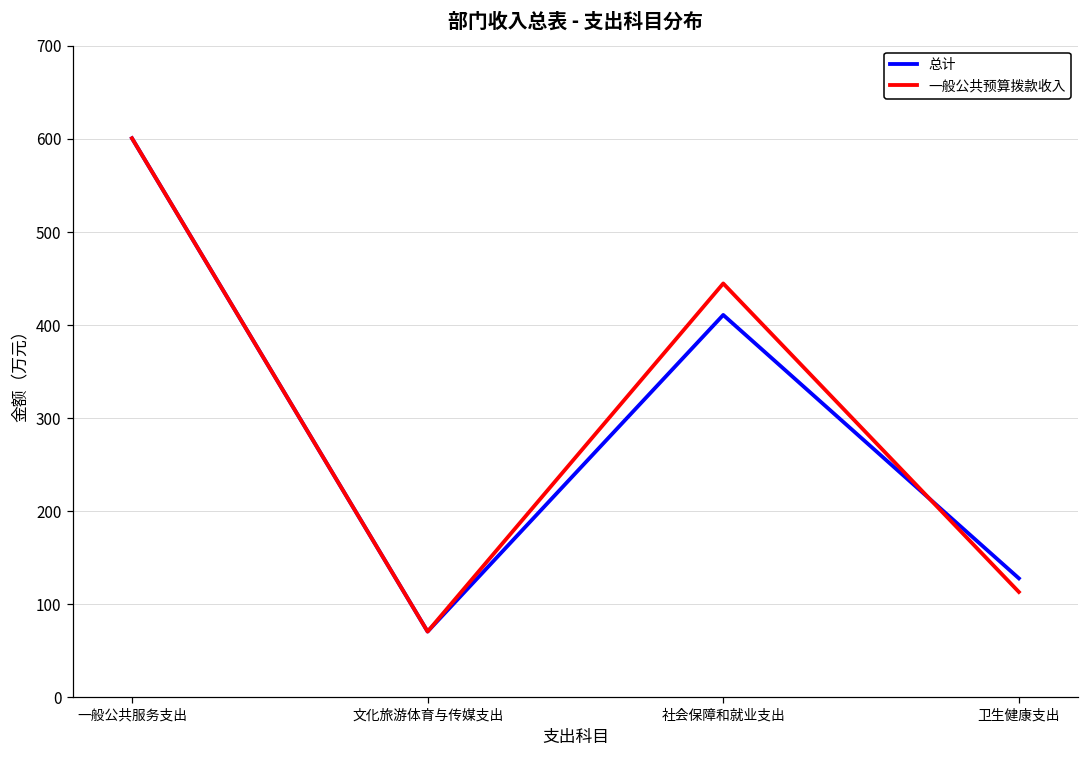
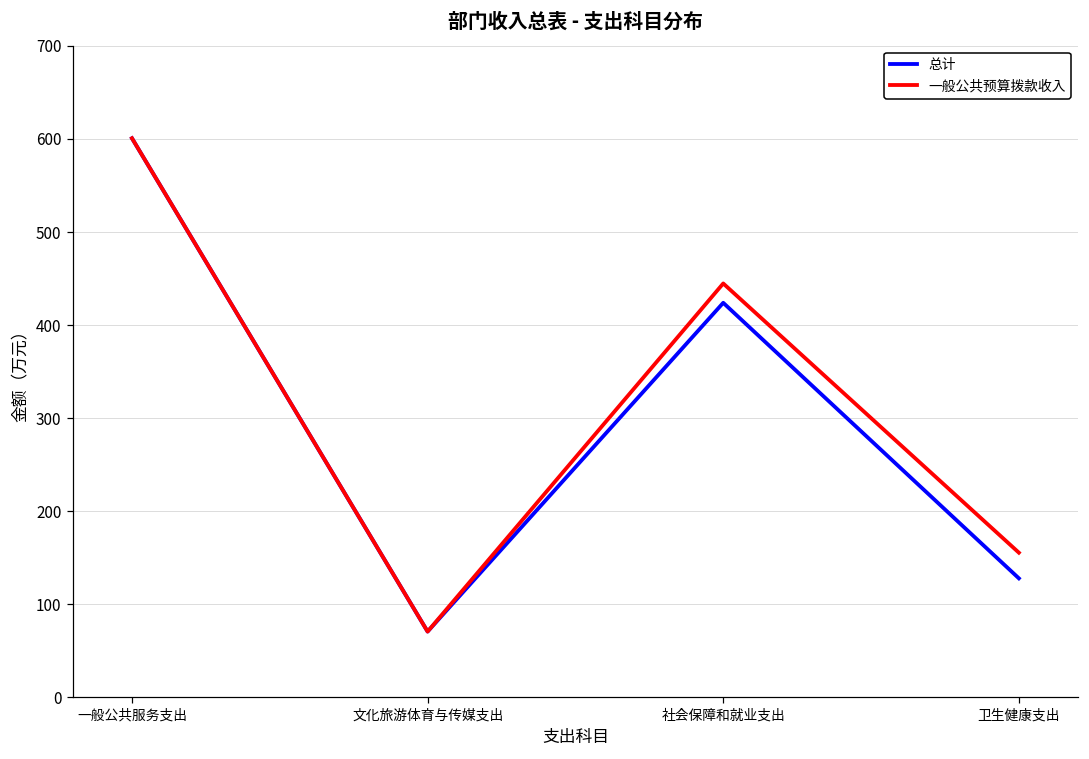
总计, 社会保障和就业支出: 410 -> 420
一般公共预算拨款收入, 卫生健康支出: 110 -> 160
